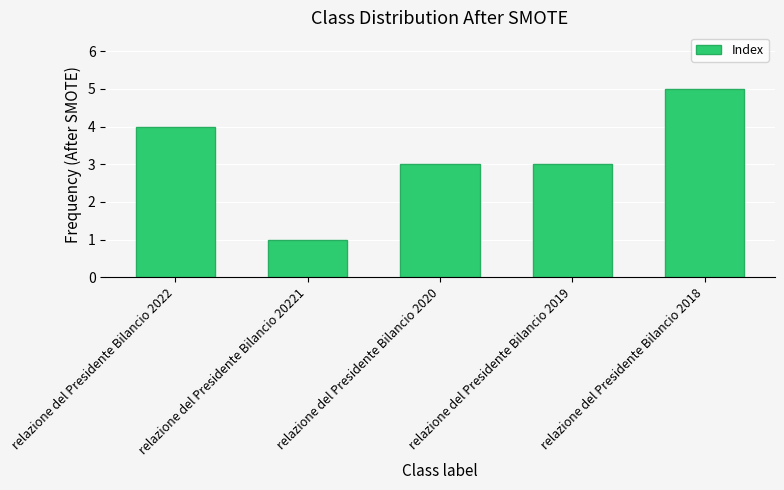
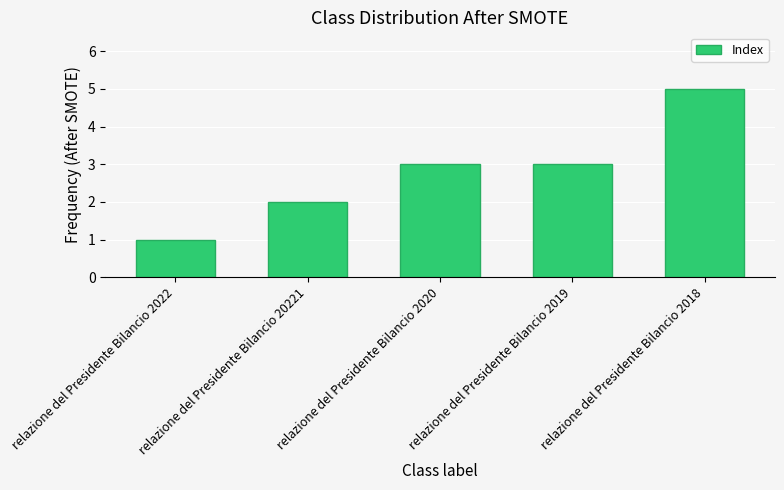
relazione del Presidente Bilancio 2022: 4 -> 1
relazione del Presidente Bilancio 20221: 1 -> 2
